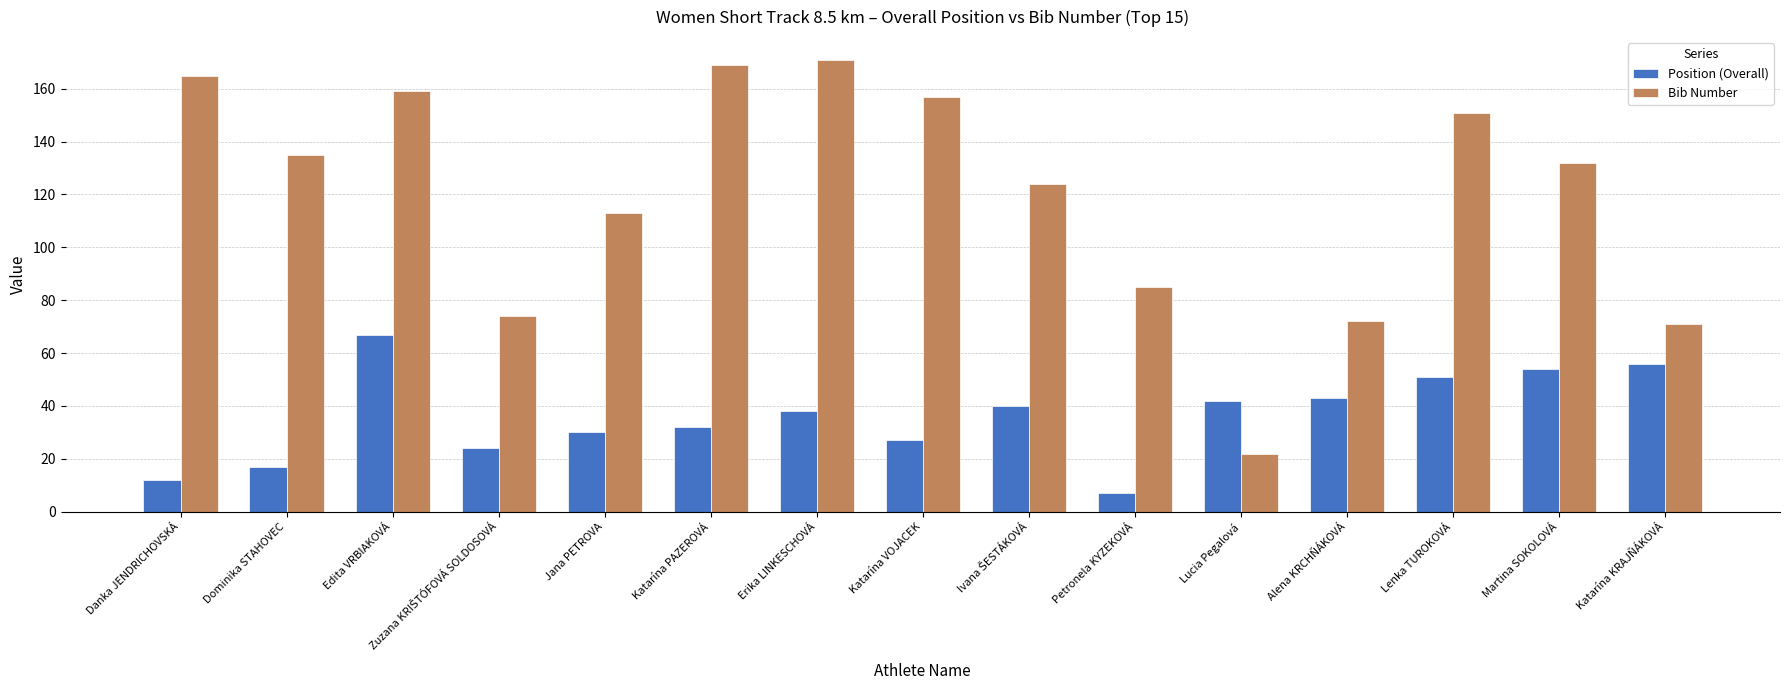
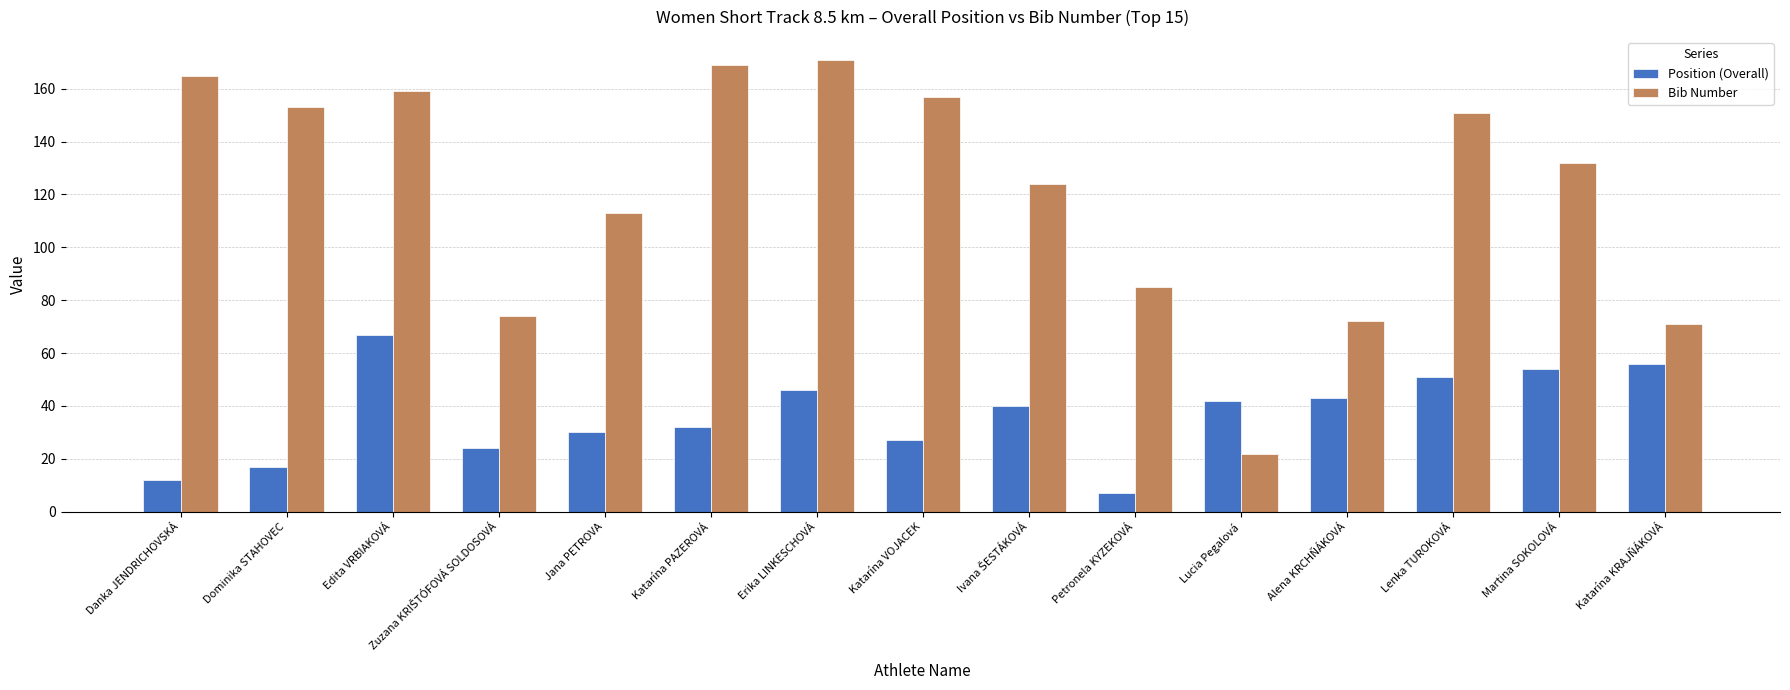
Bib Number, Dominika STAHOVEC: 135 -> 153
Position (Overall), Erika LINKESCHOVÁ: 38 -> 46
